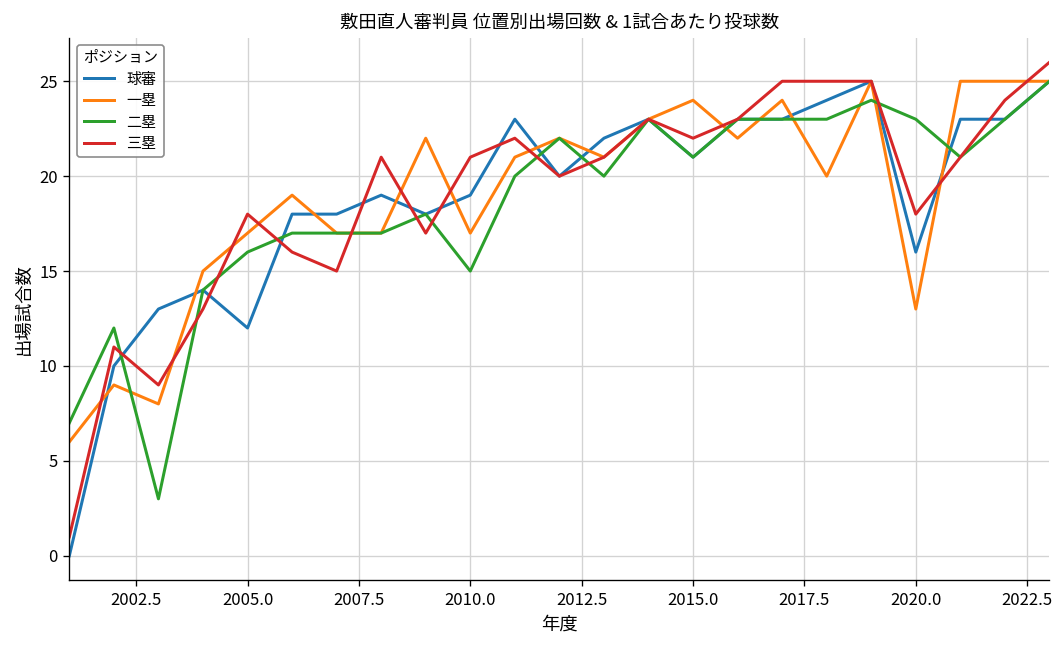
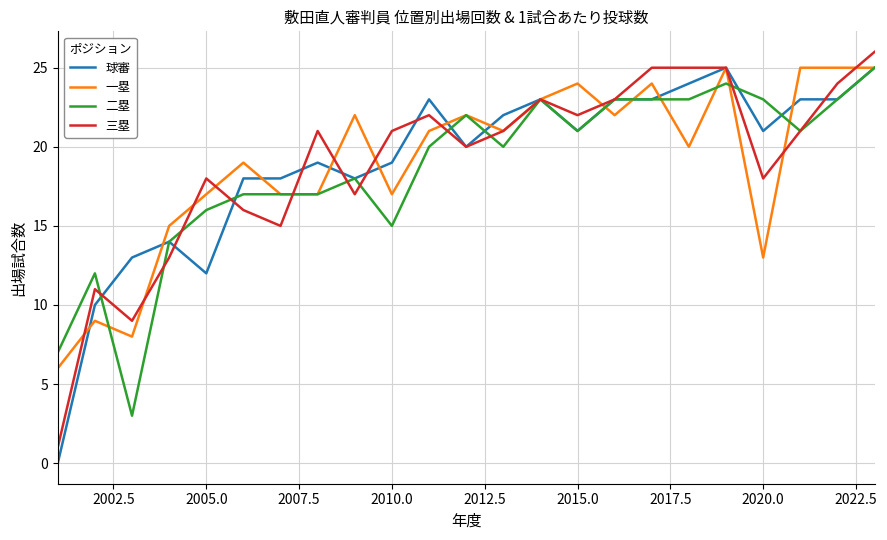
球審, 2020.0: 16 -> 21
